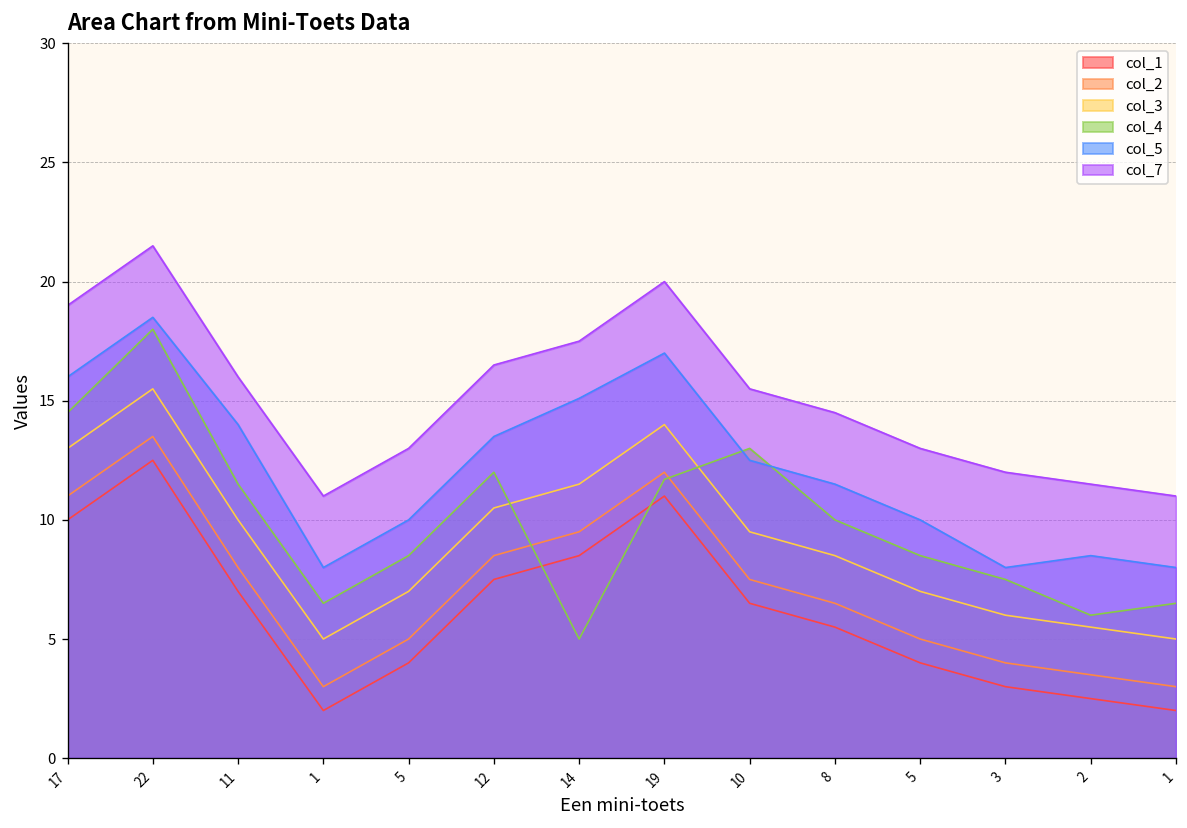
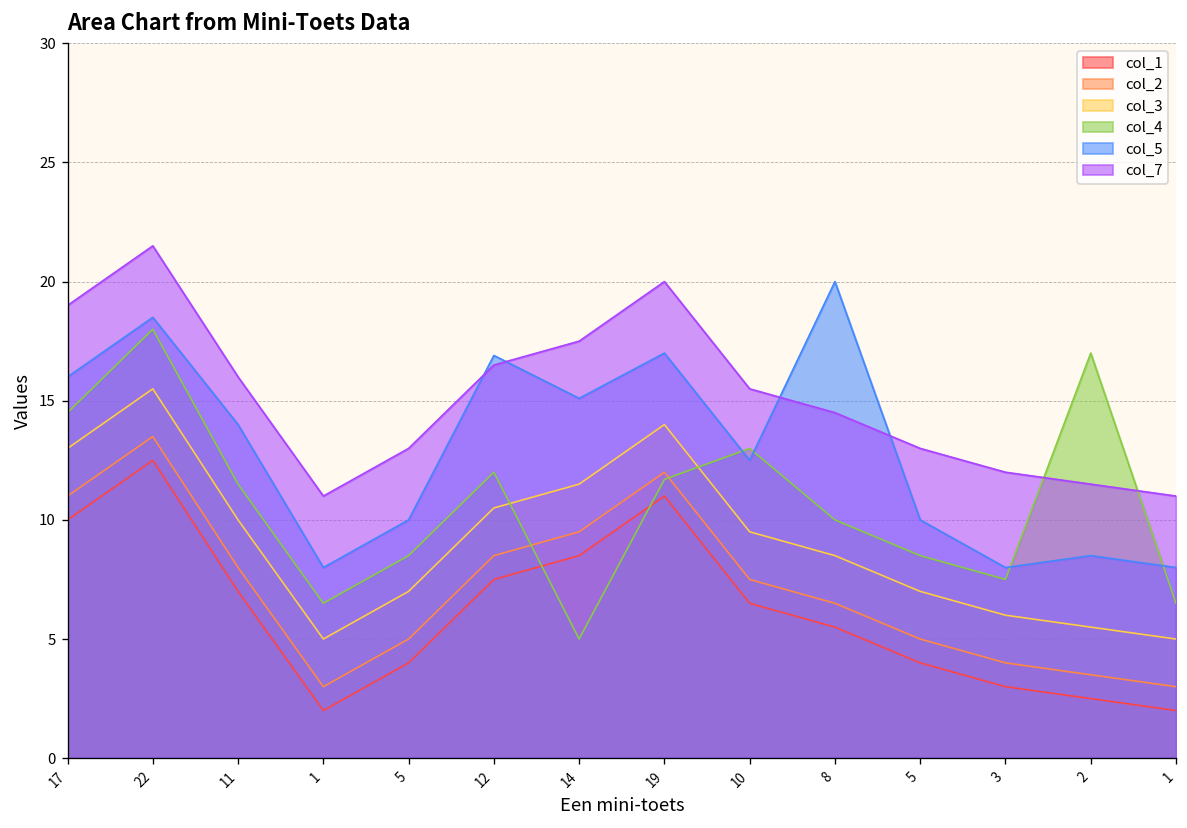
col_5, 12: 13.5 -> 16.9
col_5, 8: 11.5 -> 20.0
col_4, 2: 6 -> 17
